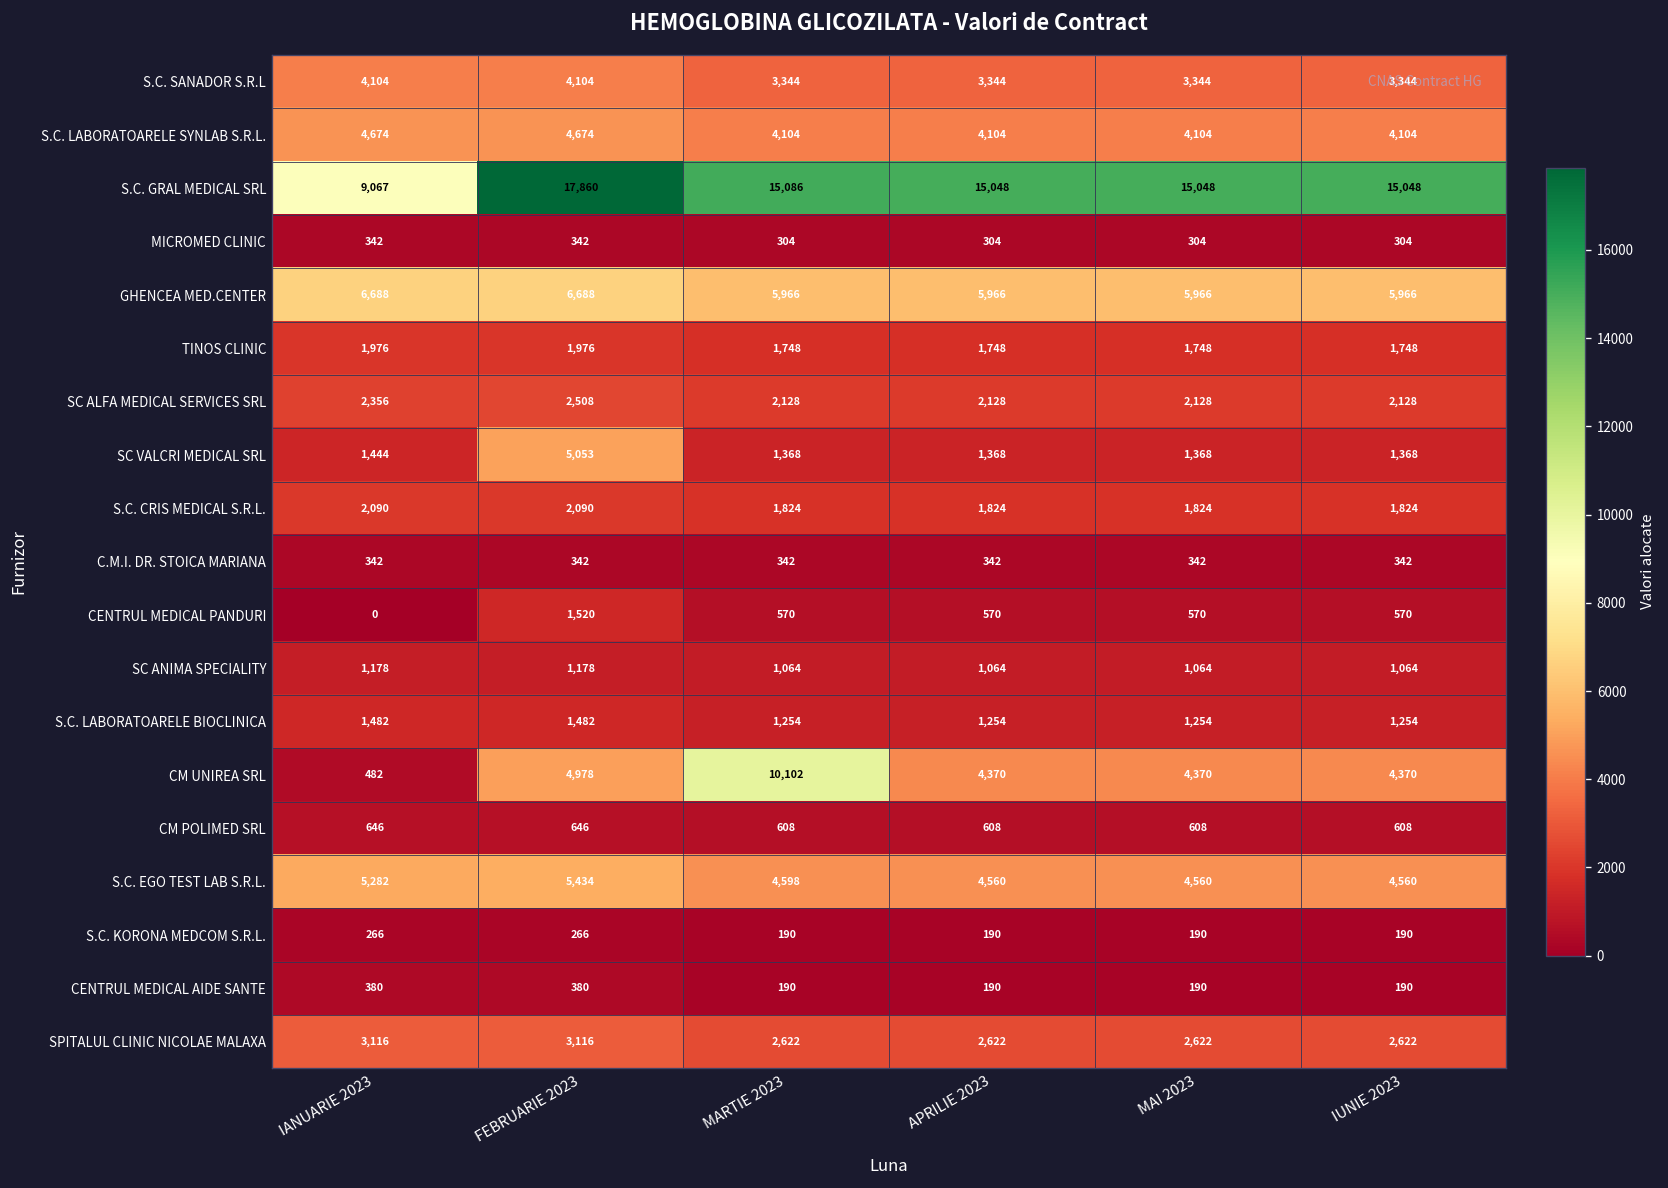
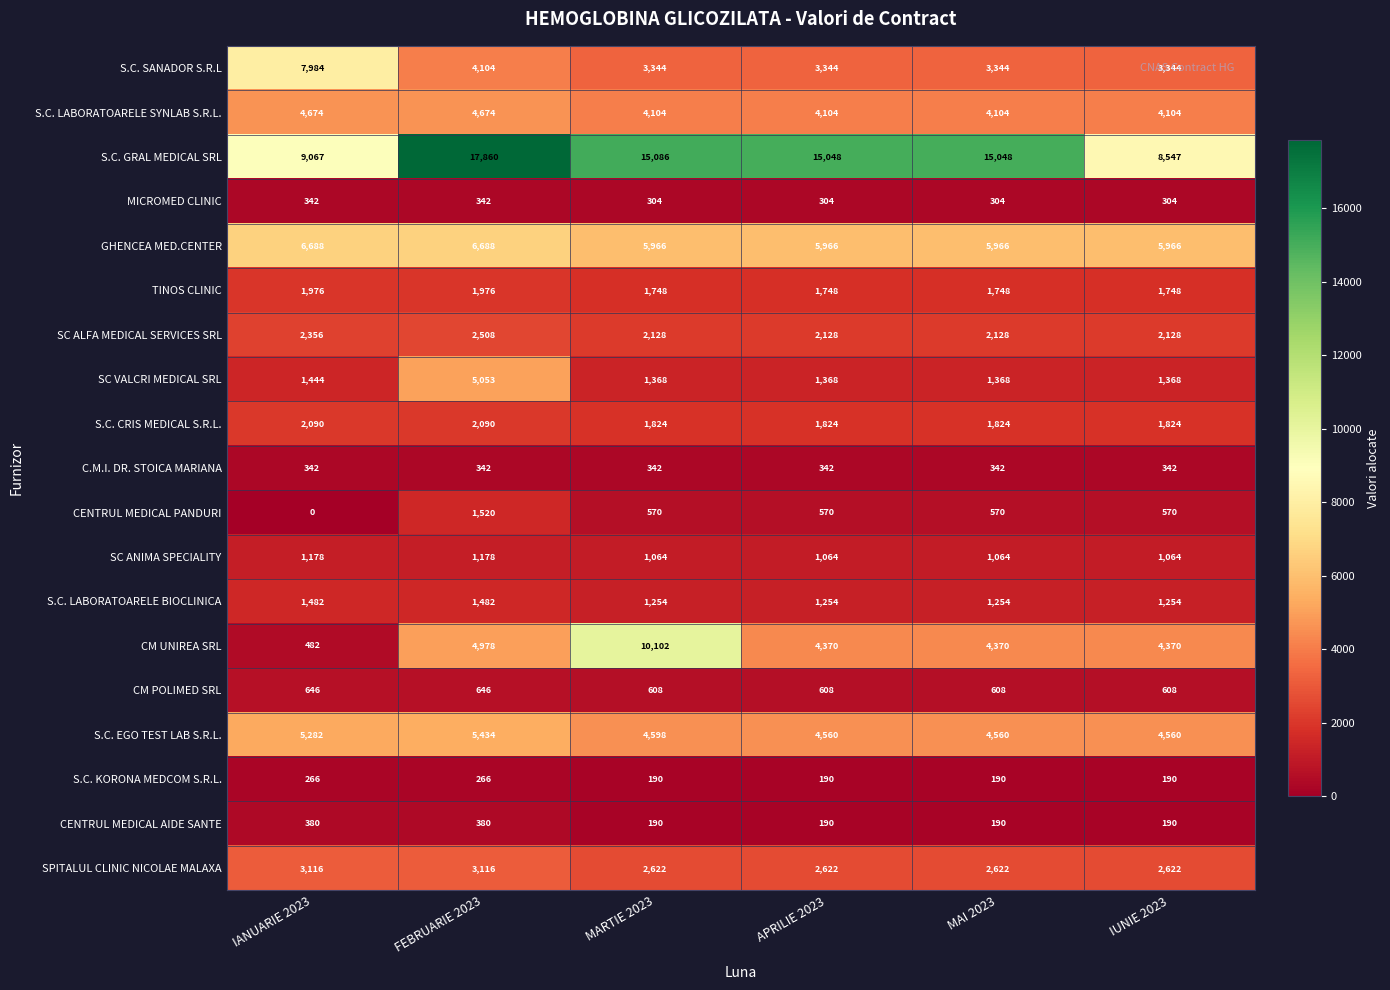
S.C. SANADOR S.R.L, IANUARIE 2023: 4,104 -> 7,984
S.C. GRAL MEDICAL SRL, IUNIE 2023: 15,048 -> 8,547
